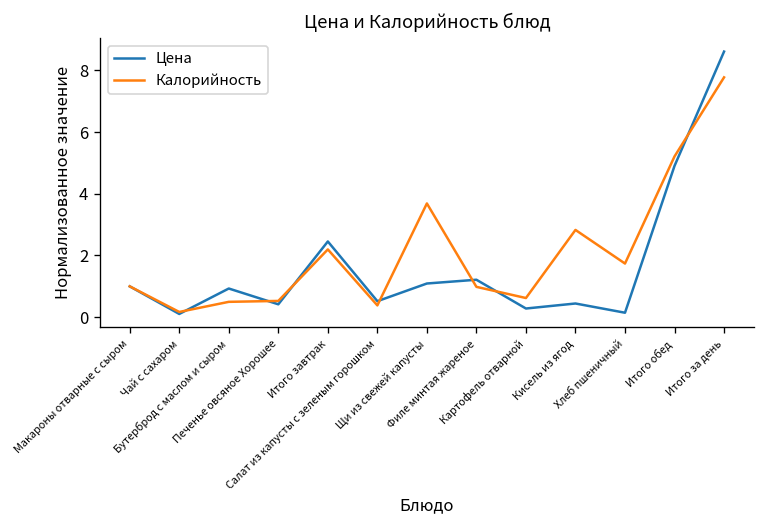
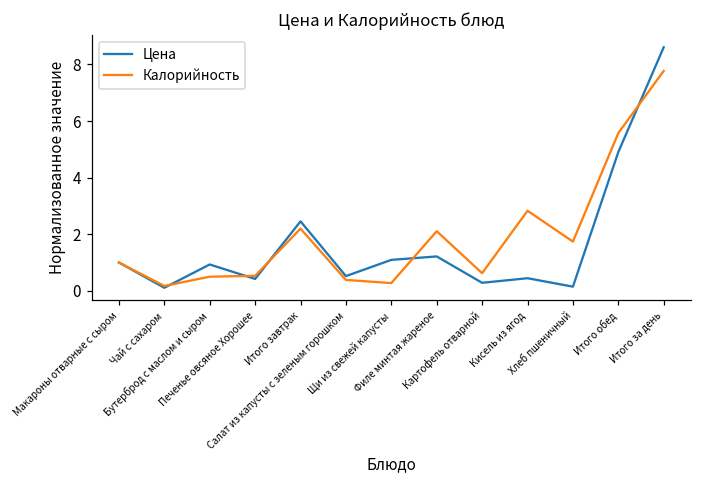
Калорийность, Щи из свежей капусты: 3.7 -> 0.3
Калорийность, Филе минтая жареное: 1.0 -> 2.1
Калорийность, Итого обед: 5.2 -> 5.6
